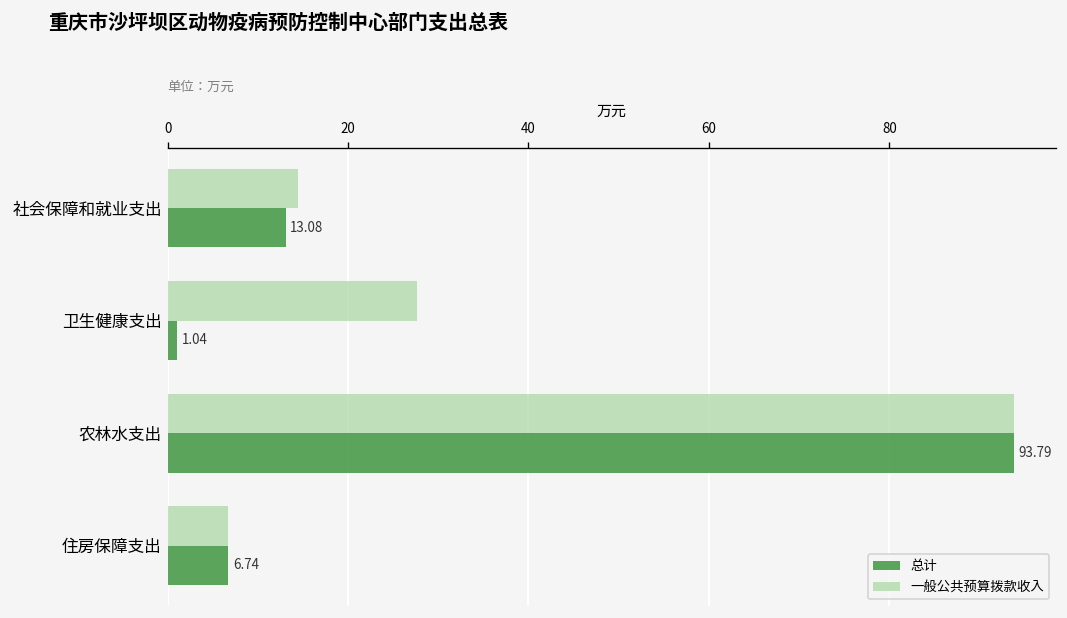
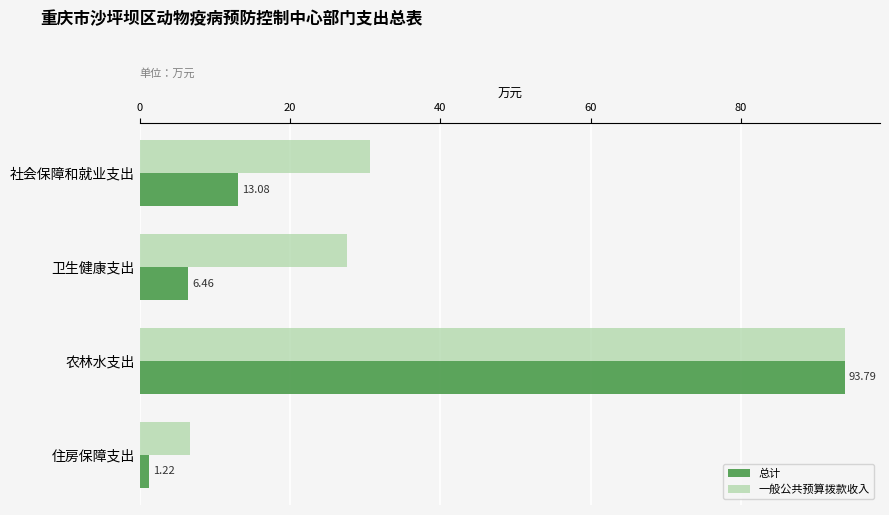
一般公共预算拨款收入, 社会保障和就业支出: 14 -> 31
总计, 卫生健康支出: 1.04 -> 6.46
总计, 住房保障支出: 6.74 -> 1.22
